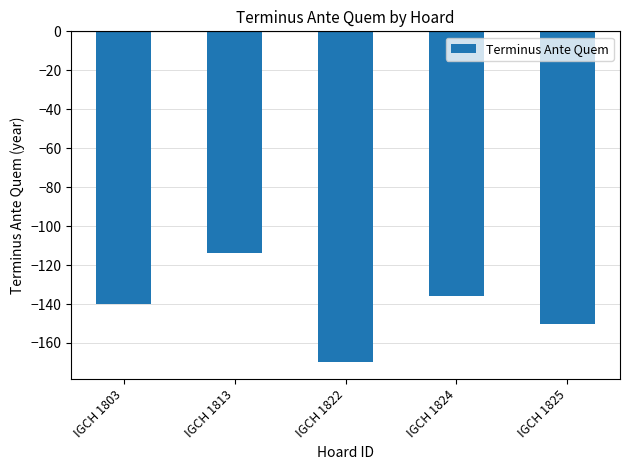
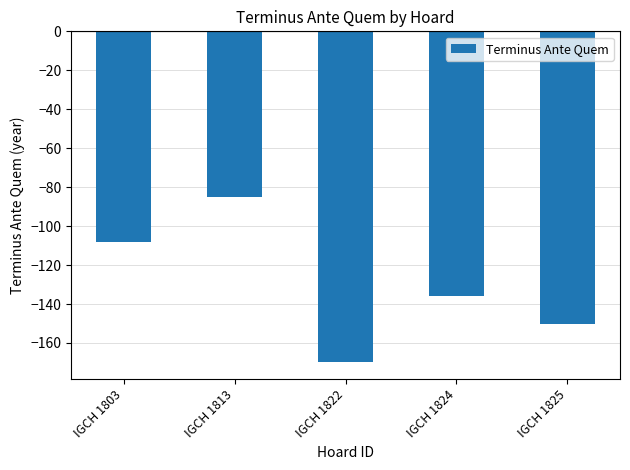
IGCH 1803: -140 -> -108
IGCH 1813: -114 -> -85
